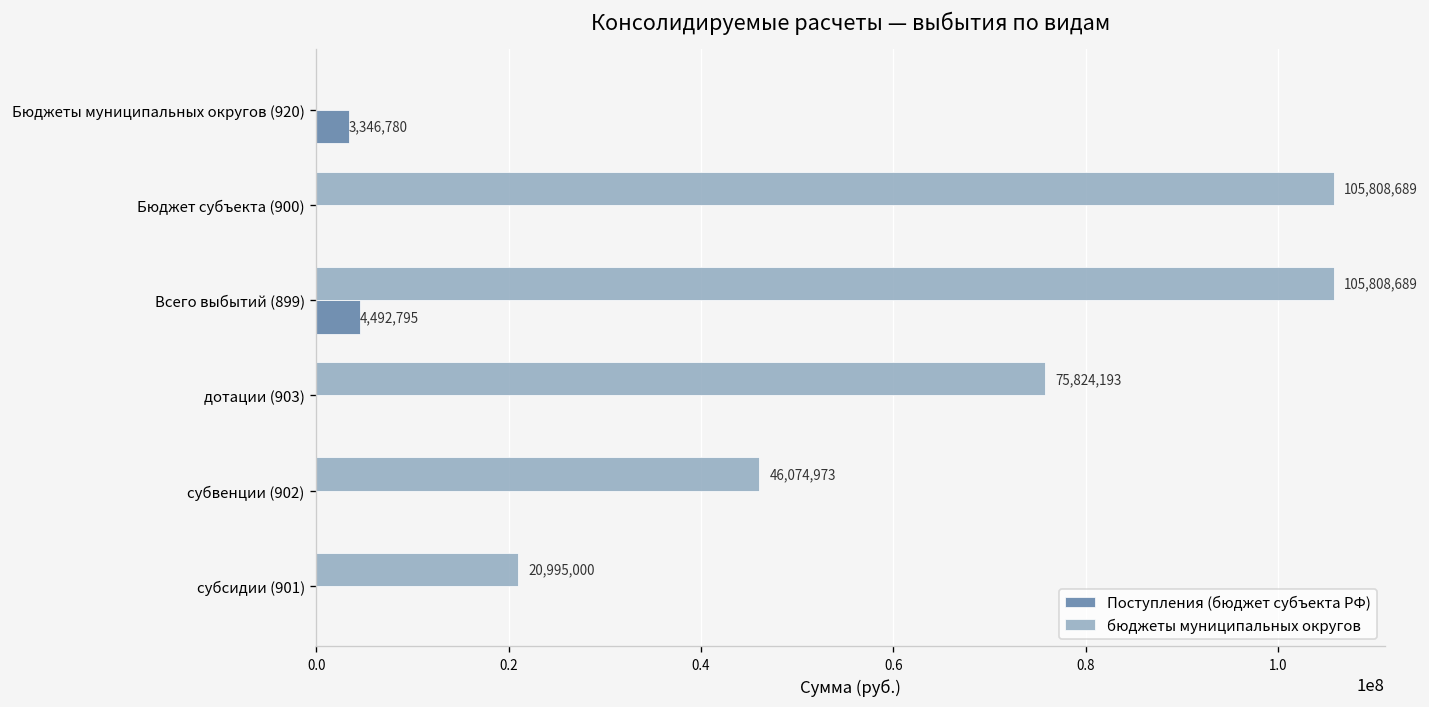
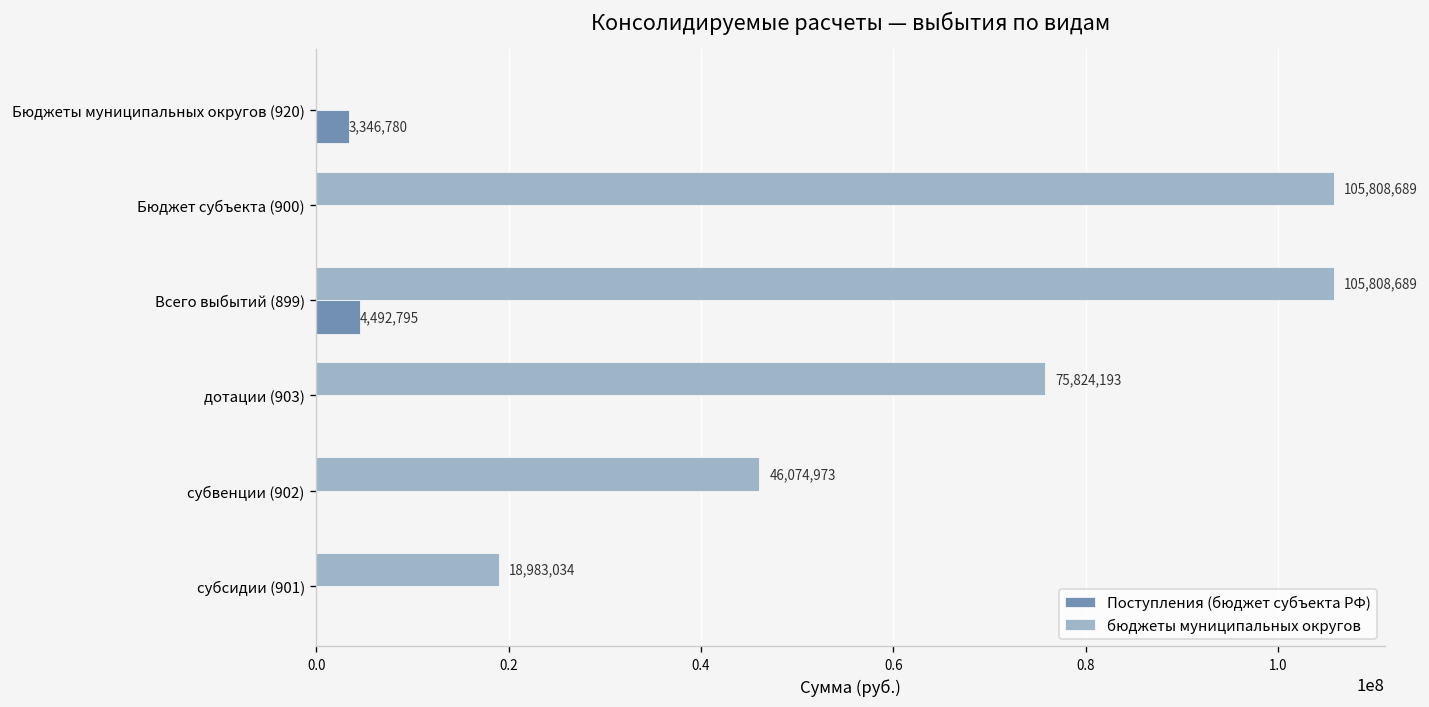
бюджеты муниципальных округов, субсидии (901): 20,995,000 -> 18,983,034
